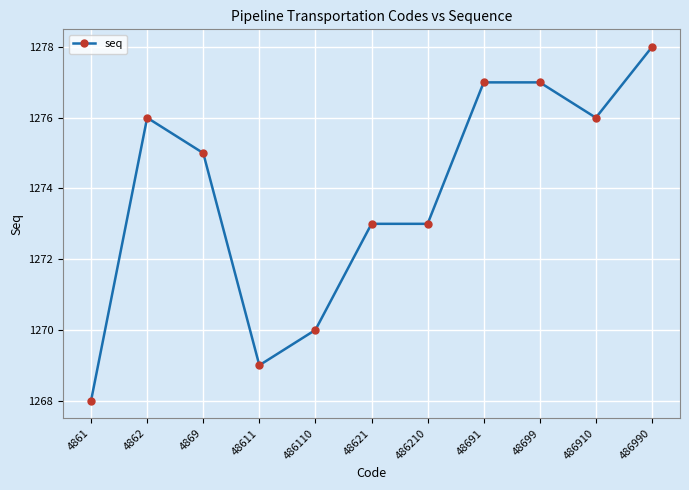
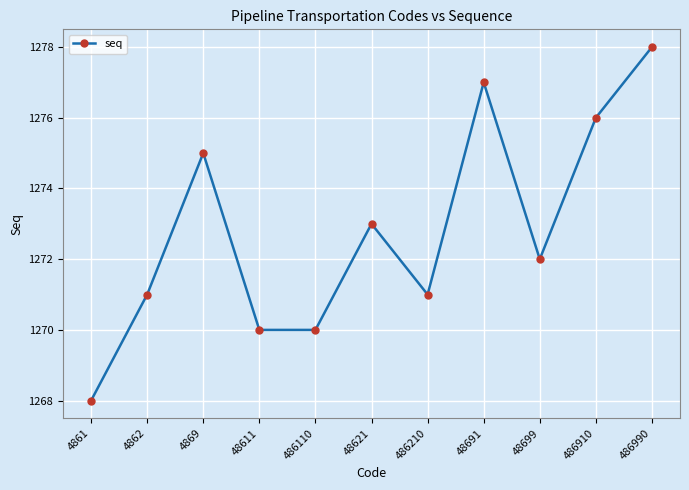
4862: 1276 -> 1271
48611: 1269 -> 1270
486210: 1273 -> 1271
48699: 1277 -> 1272
